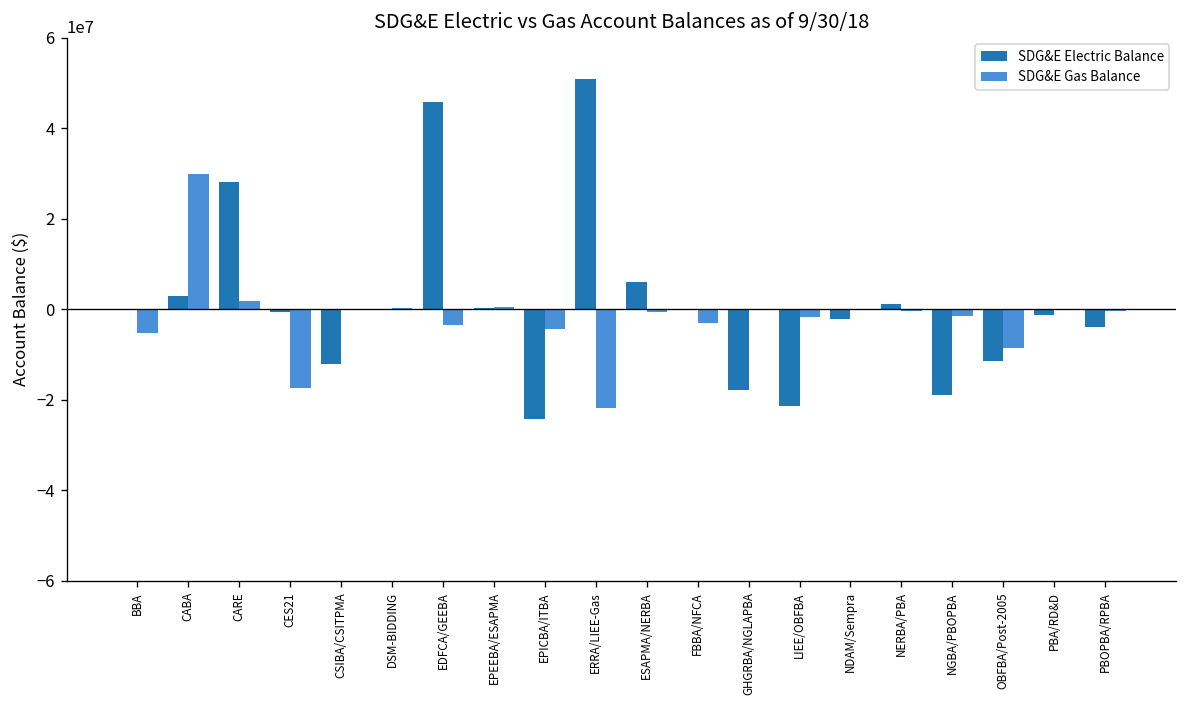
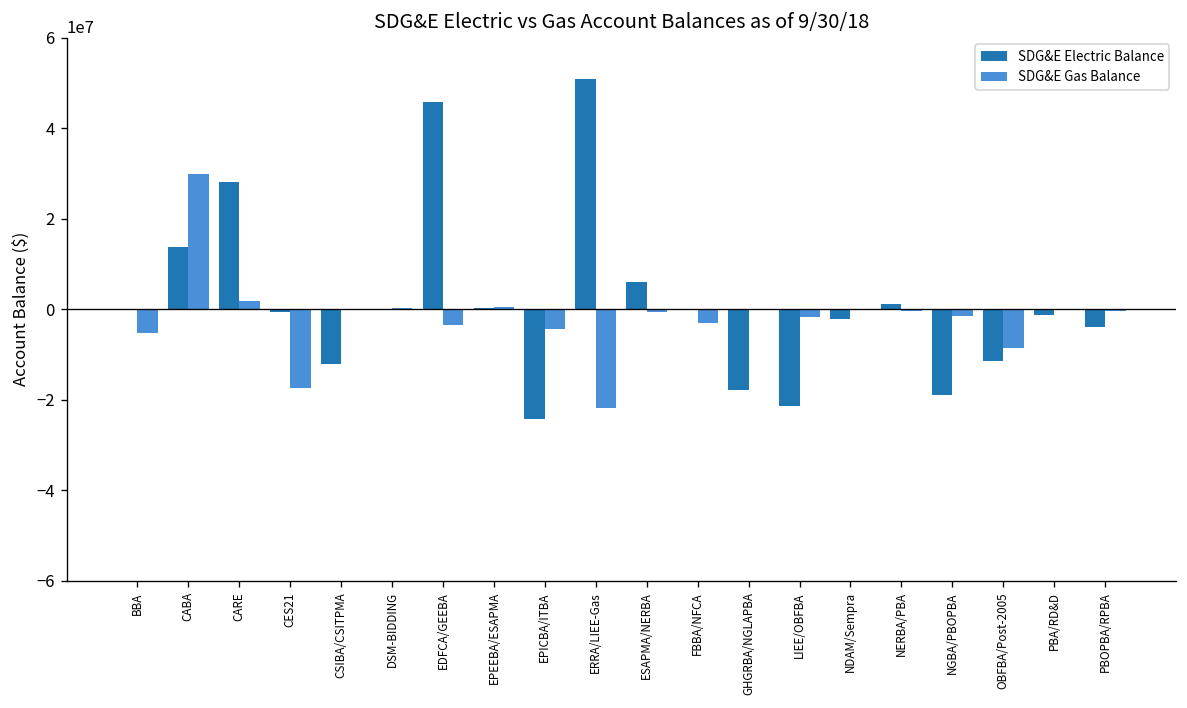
SDG&E Electric Balance, CABA: 3000000 -> 14000000
